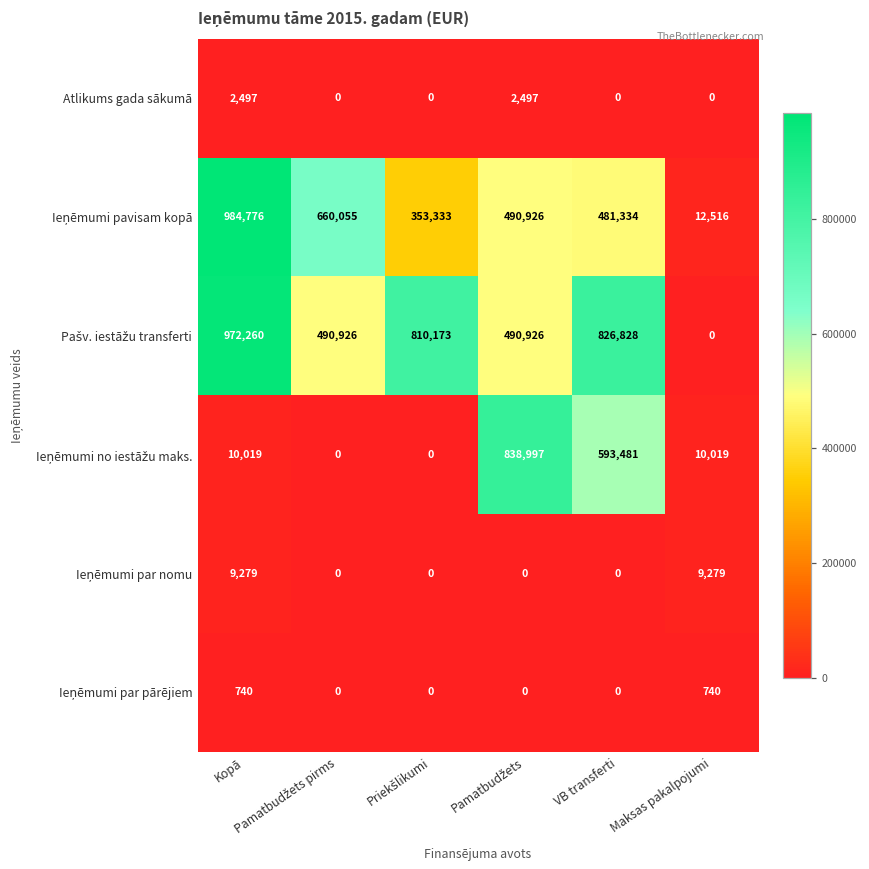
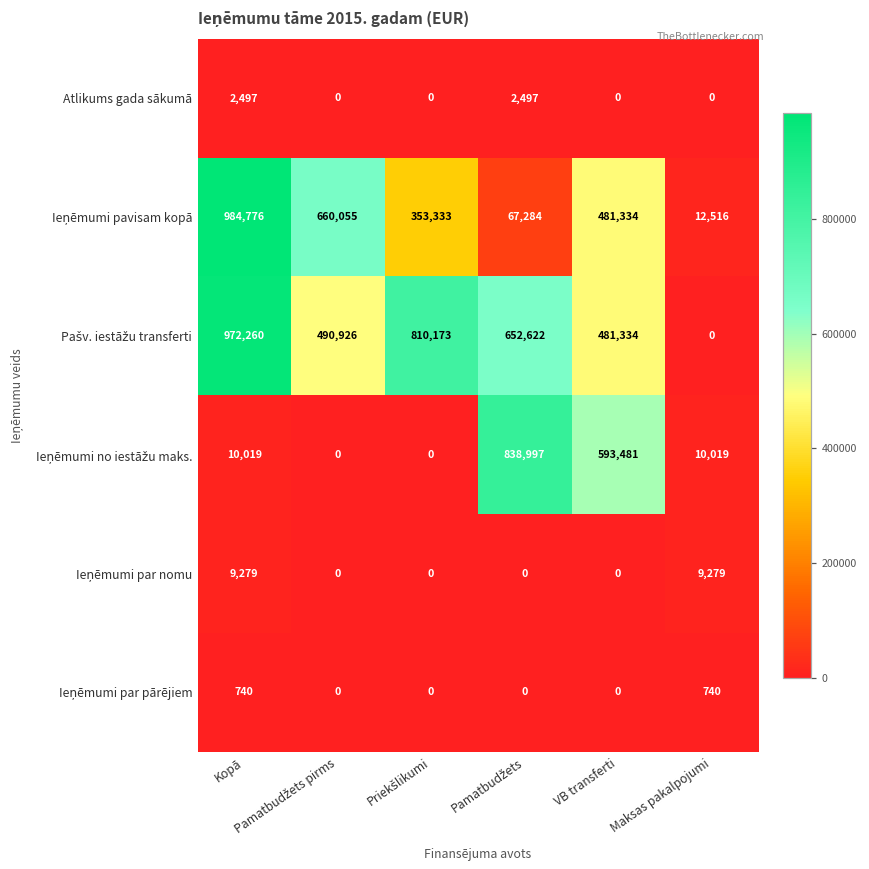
Ieņēmumi pavisam kopā, Pamatbudžets: 490,926 -> 67,284
Pašv. iestāžu transferti, Pamatbudžets: 490,926 -> 652,622
Pašv. iestāžu transferti, VB transferti: 826,828 -> 481,334
